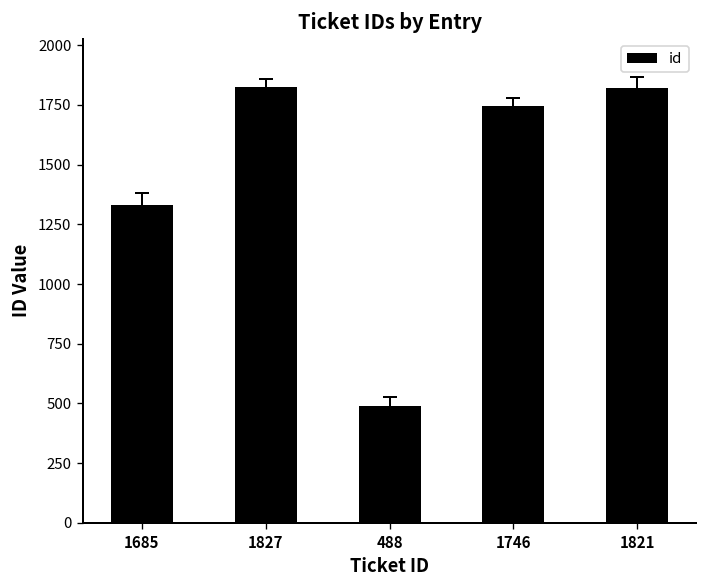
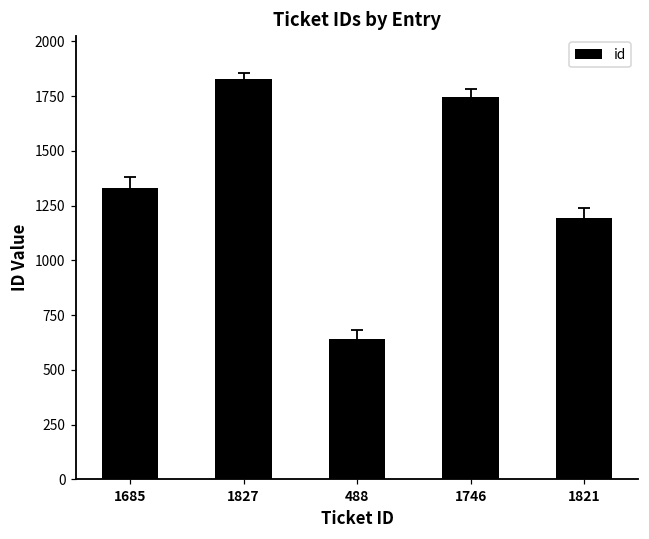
id, 488: 490 -> 640
id, 1821: 1820 -> 1190
